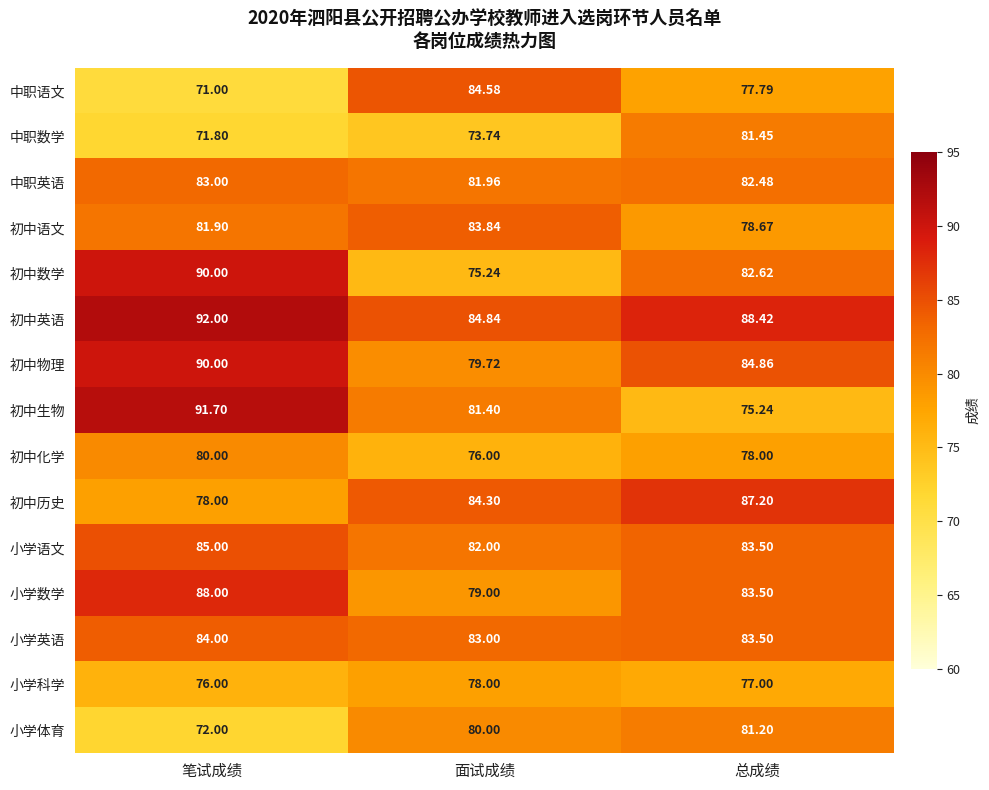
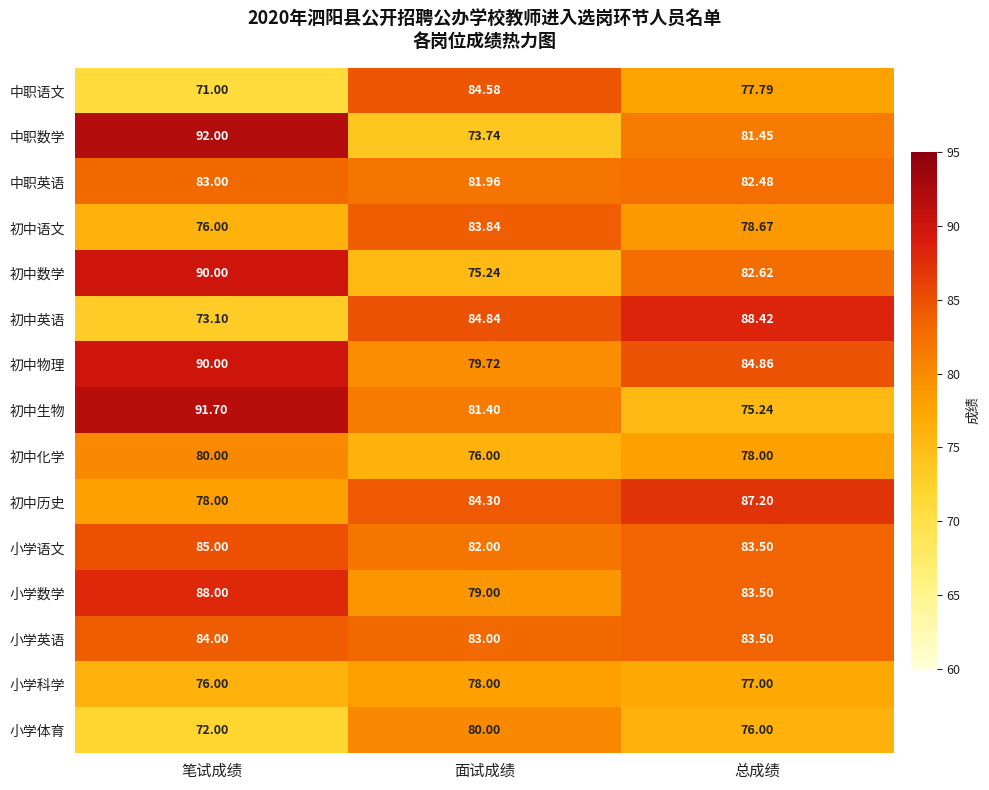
中职数学, 笔试成绩: 71.80 -> 92.00
初中语文, 笔试成绩: 81.90 -> 76.00
初中英语, 笔试成绩: 92.00 -> 73.10
小学体育, 总成绩: 81.20 -> 76.00
